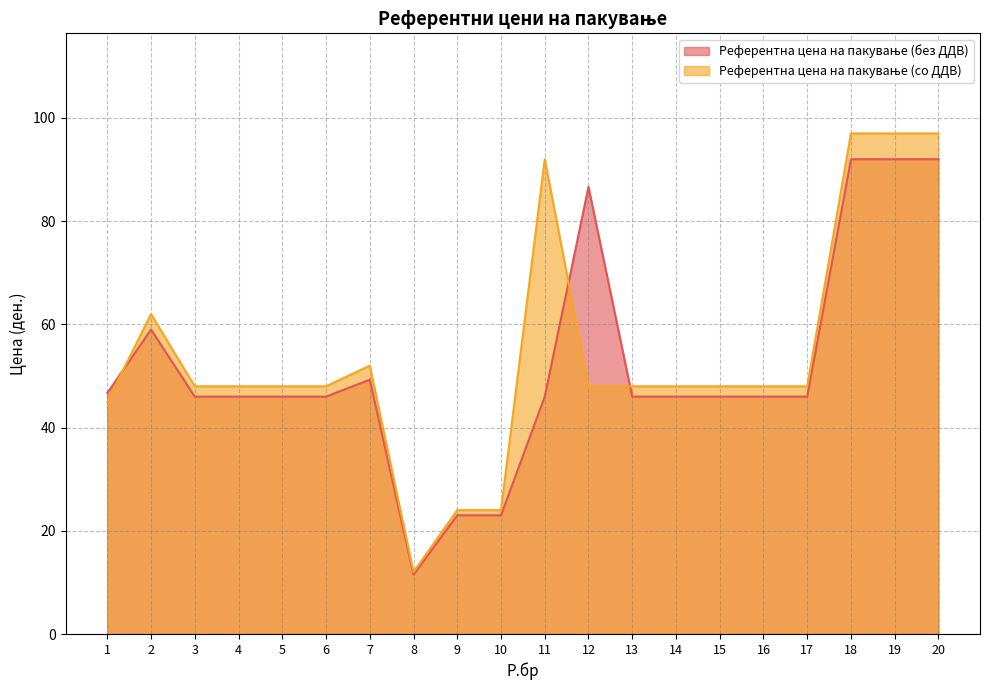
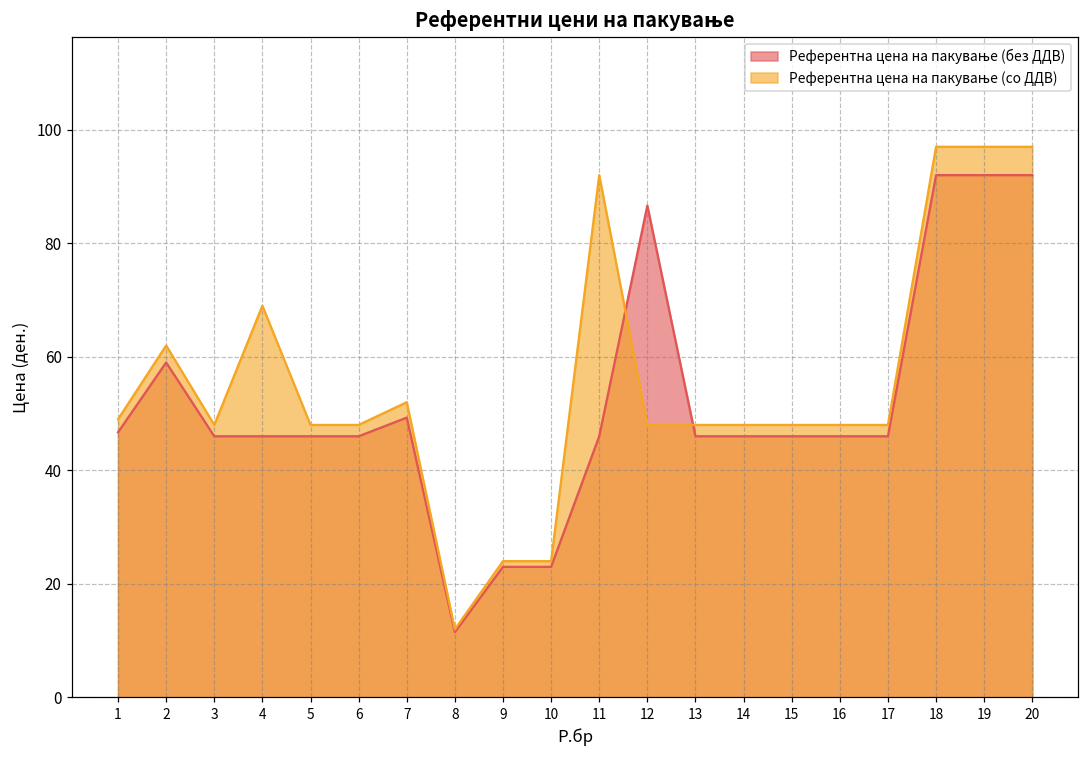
Референтна цена на пакување (со ДДВ), 1: 45 -> 49
Референтна цена на пакување (со ДДВ), 4: 48 -> 69
